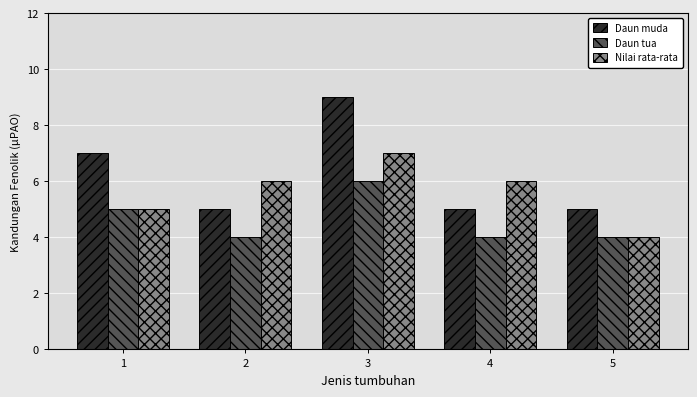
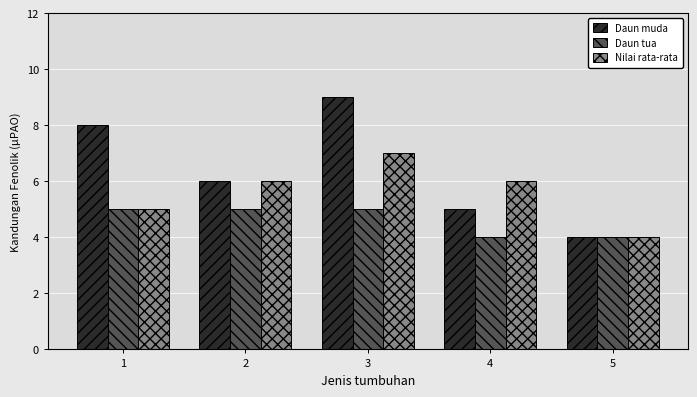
Daun muda, 1: 7 -> 8
Daun muda, 2: 5 -> 6
Daun tua, 2: 4 -> 5
Daun tua, 3: 6 -> 5
Daun muda, 5: 5 -> 4
